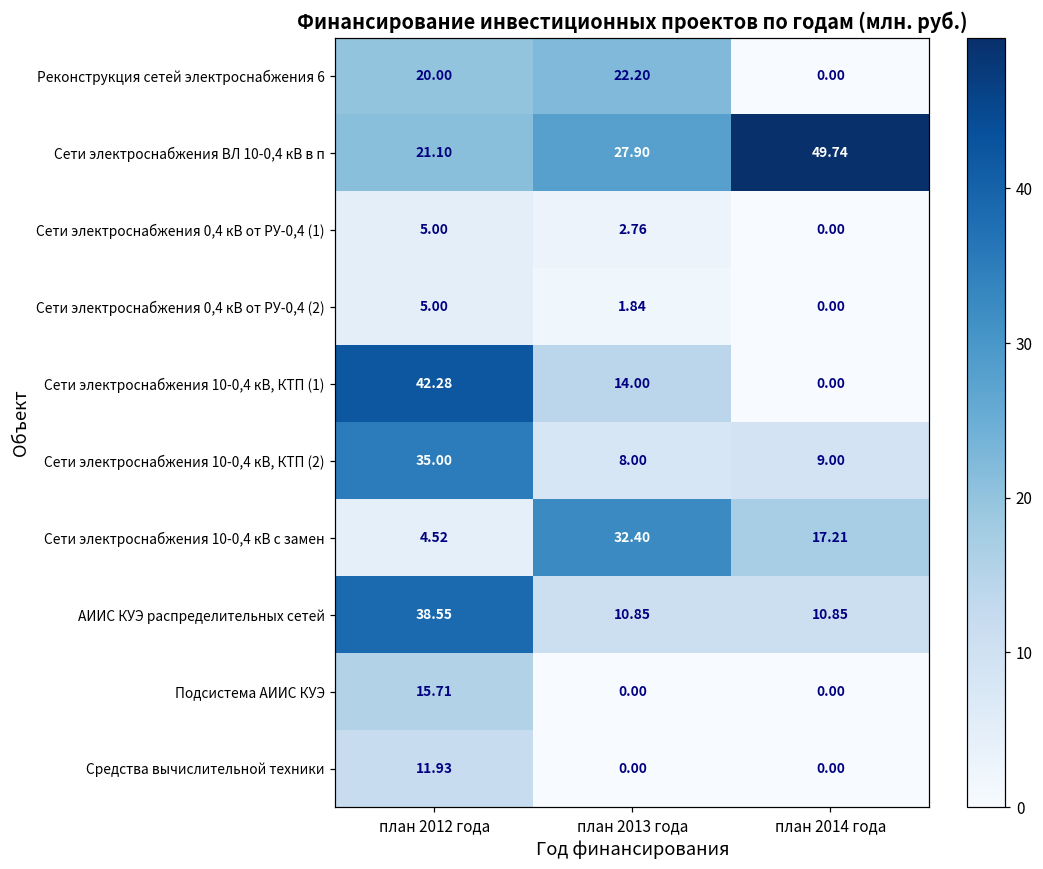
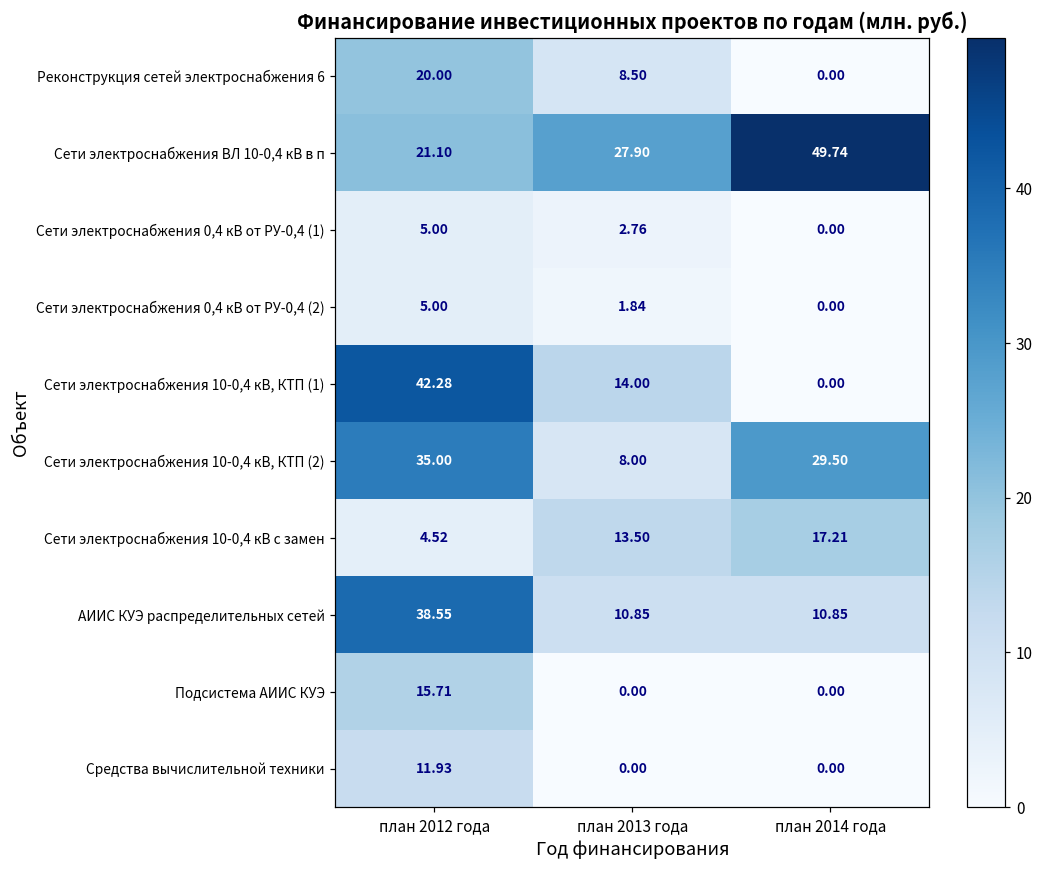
Реконструкция сетей электроснабжения 6, план 2013 года: 22.20 -> 8.50
Сети электроснабжения 10-0,4 кВ, КТП (2), план 2014 года: 9.00 -> 29.50
Сети электроснабжения 10-0,4 кВ с замен, план 2013 года: 32.40 -> 13.50
